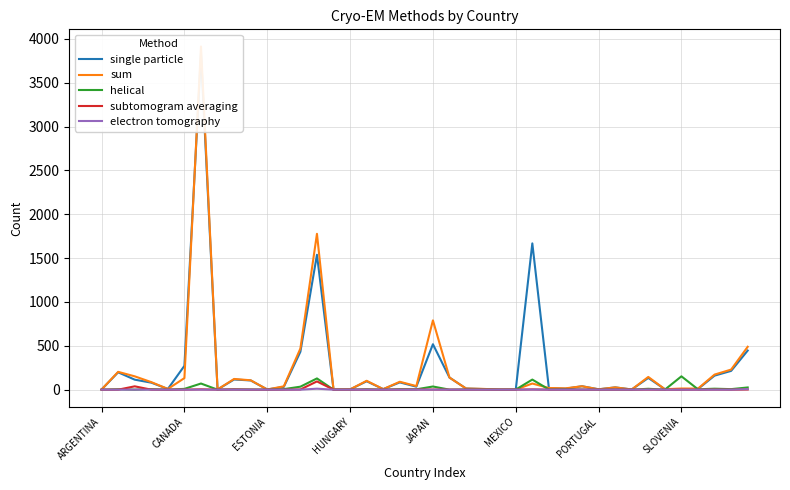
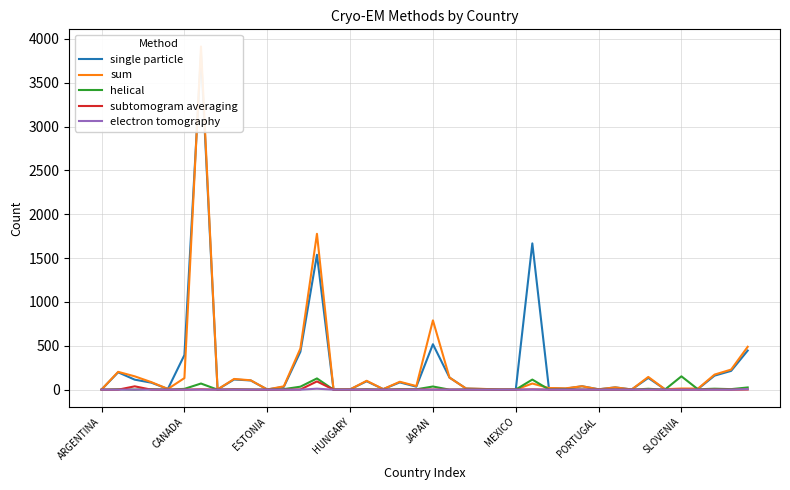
single particle, CANADA: 300 -> 400
